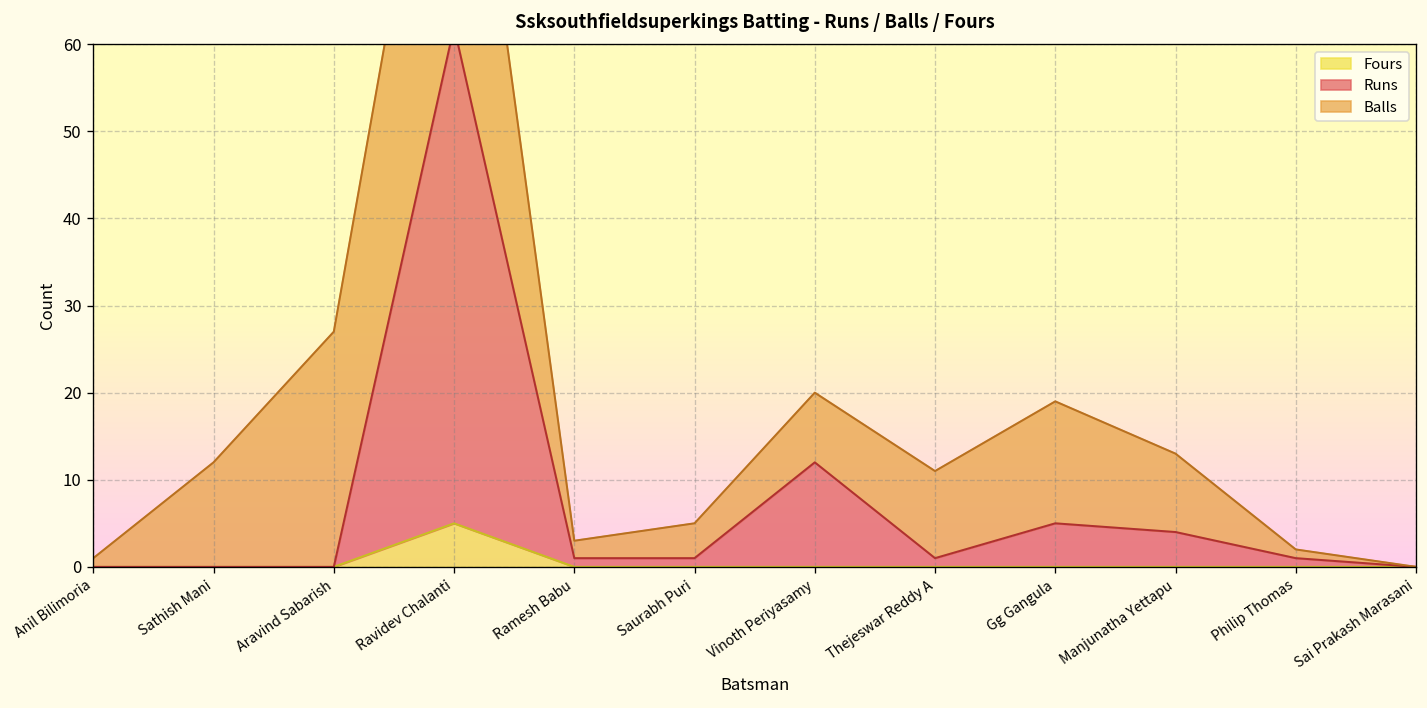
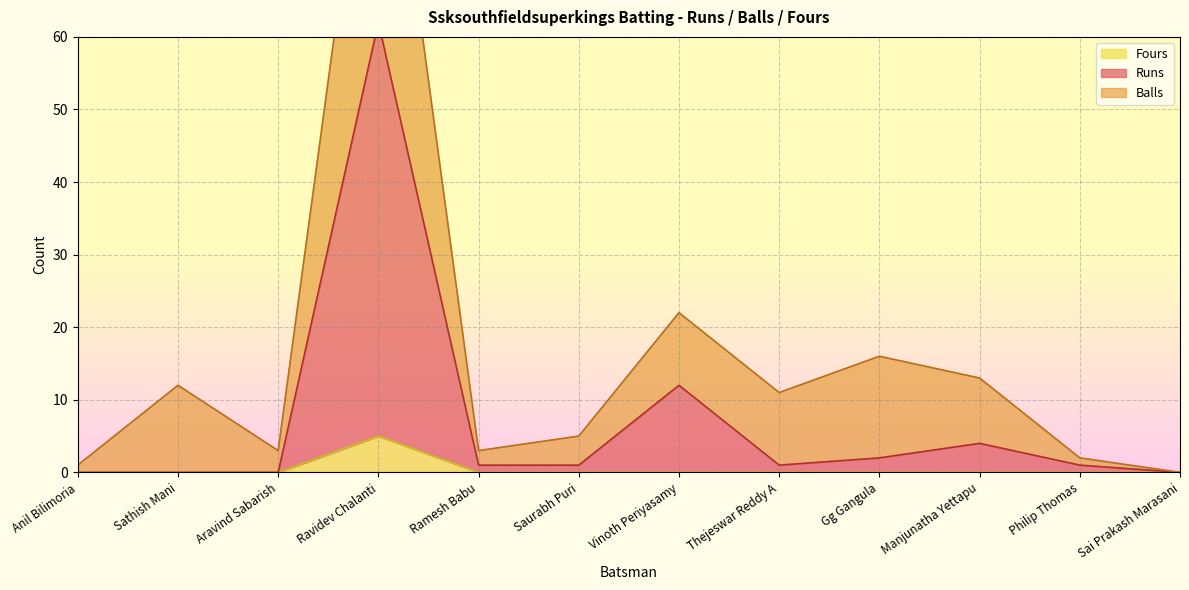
Balls, Aravind Sabarish: 27 -> 3
Balls, Vinoth Periyasamy: 8 -> 10
Runs, Gg Gangula: 5 -> 2
